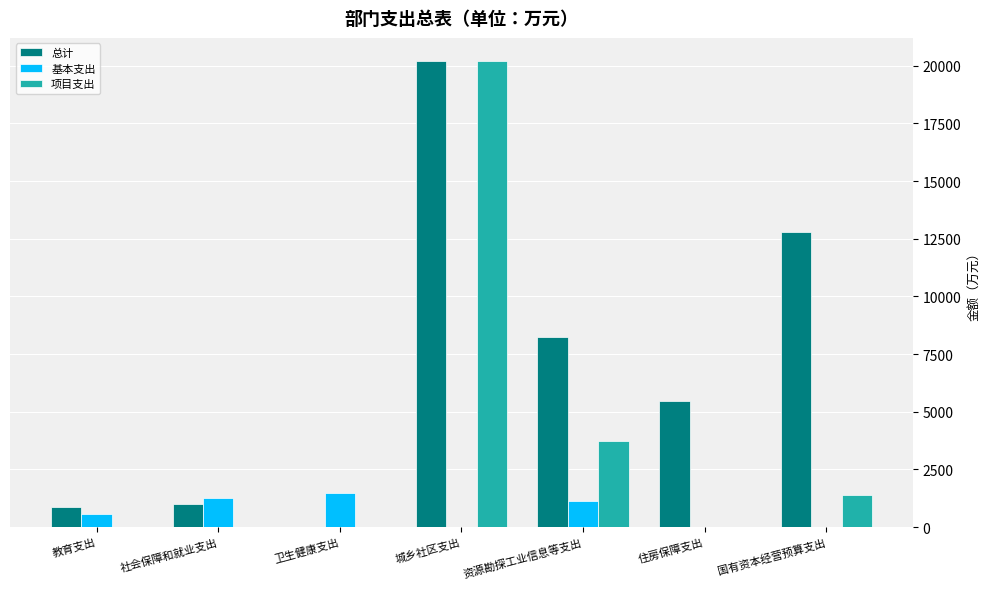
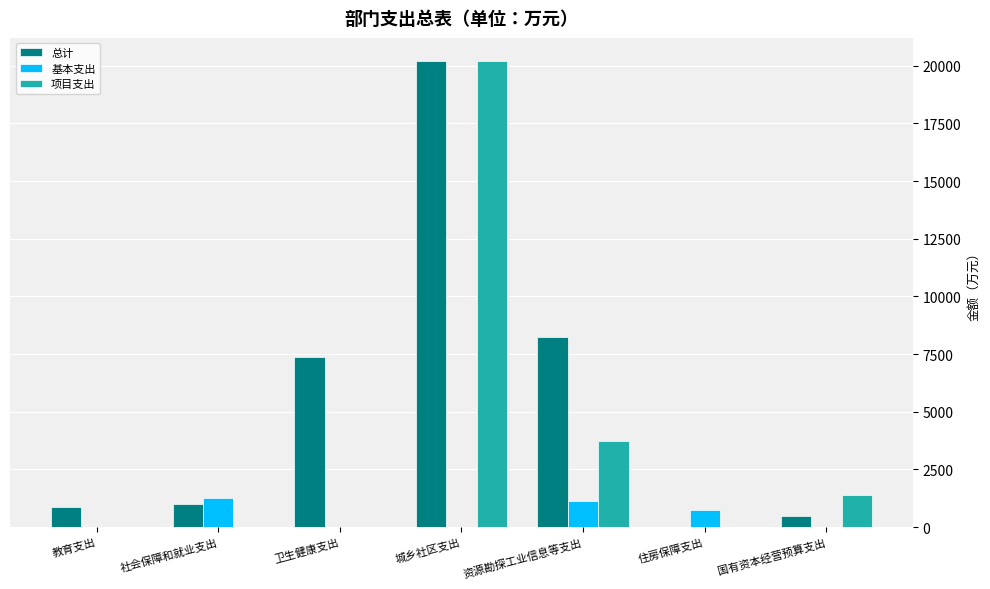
基本支出, 教育支出: 600 -> 0
总计, 卫生健康支出: 0 -> 7400
基本支出, 卫生健康支出: 1500 -> 0
总计, 住房保障支出: 5500 -> 0
基本支出, 住房保障支出: 0 -> 700
总计, 国有资本经营预算支出: 12800 -> 500
